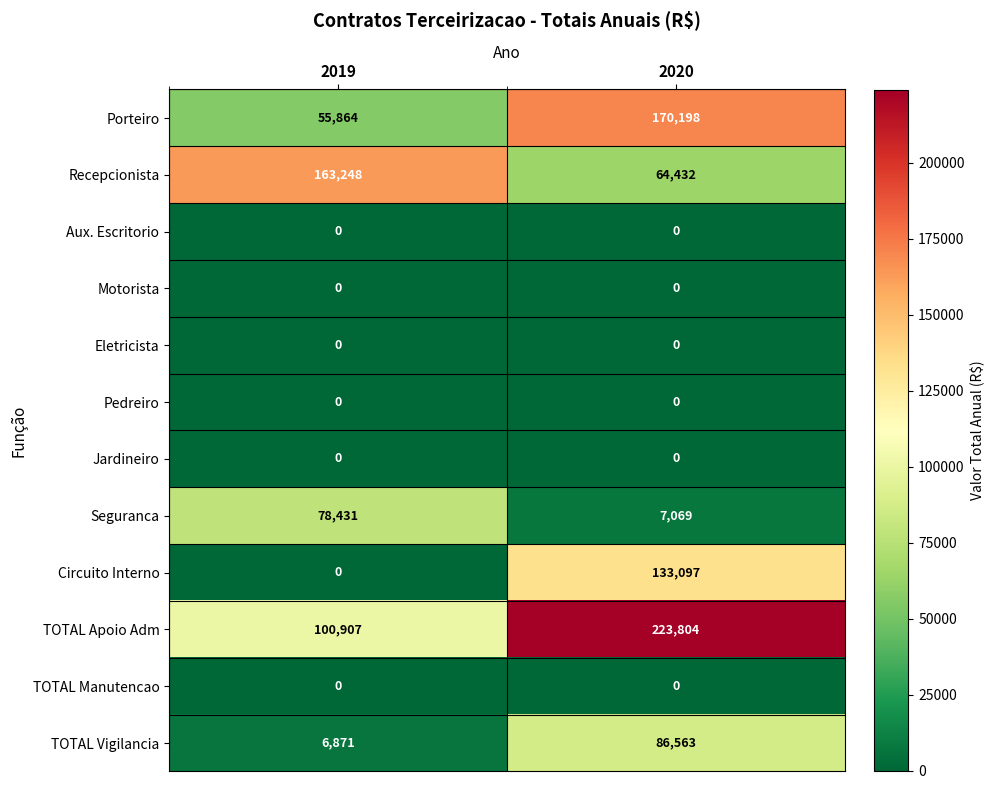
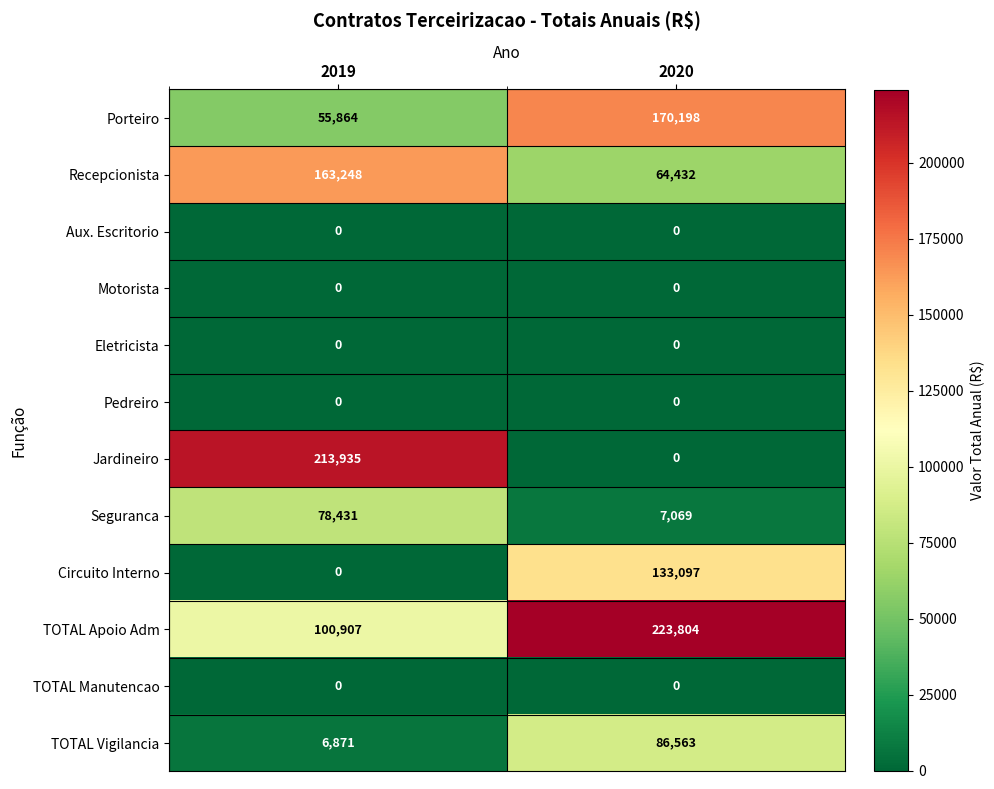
Jardineiro, 2019: 0 -> 213,935
